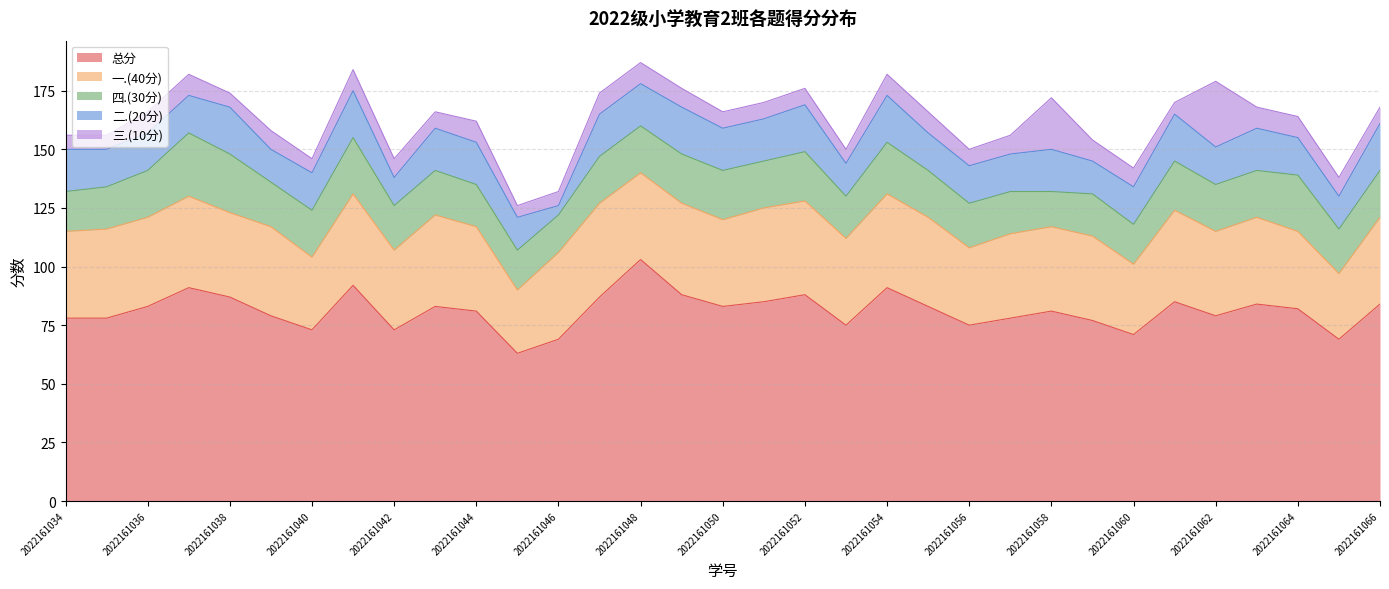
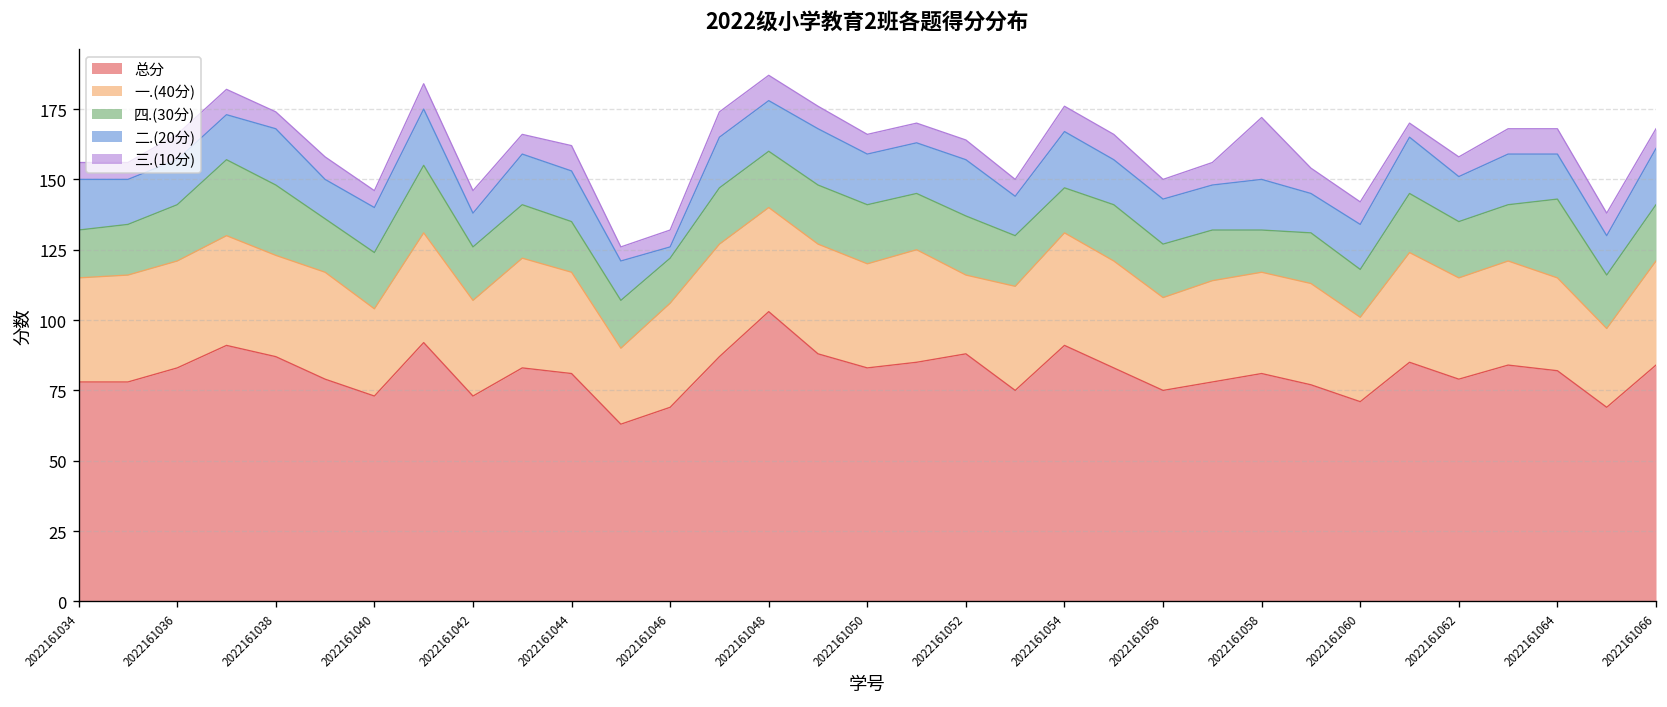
一.(40分), 2022161052: 40 -> 28
四.(30分), 2022161054: 22 -> 16
三.(10分), 2022161062: 28 -> 7
四.(30分), 2022161064: 24 -> 28
